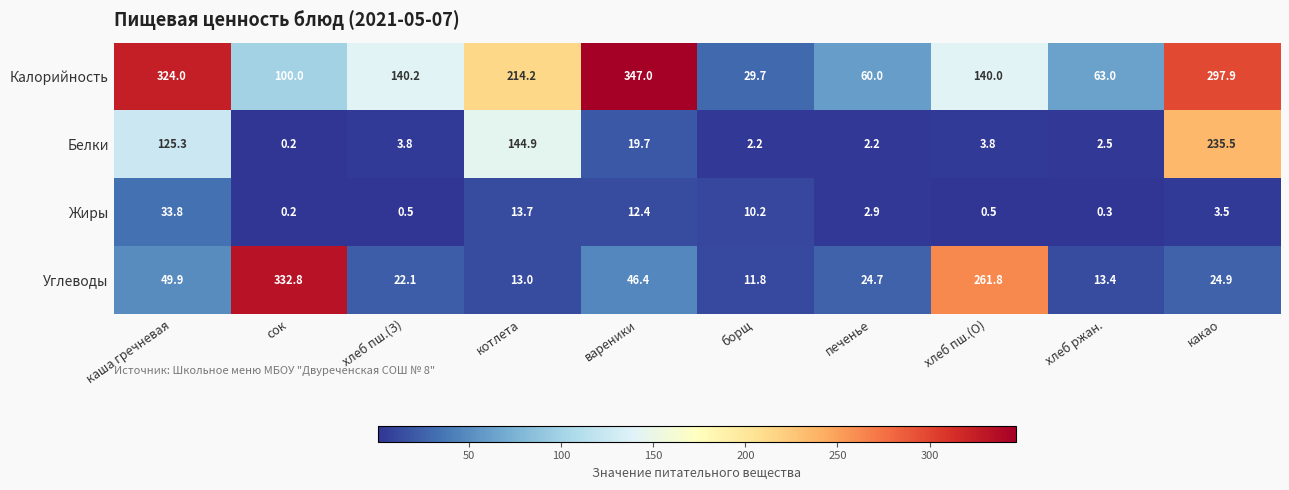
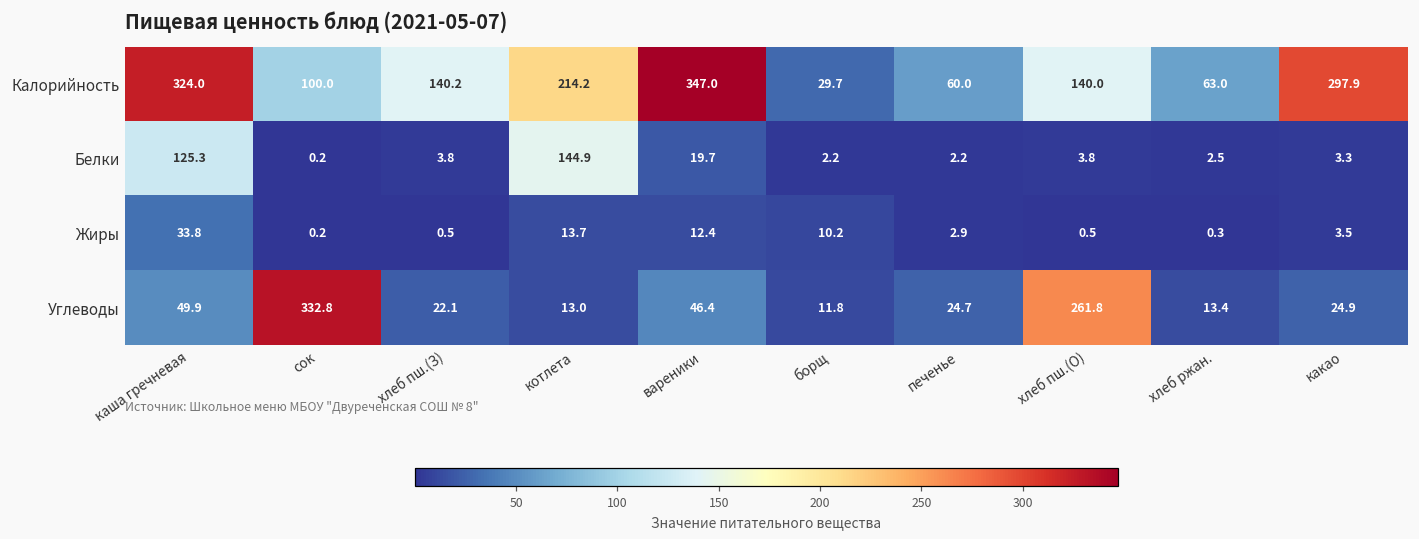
Белки, какао: 235.5 -> 3.3
